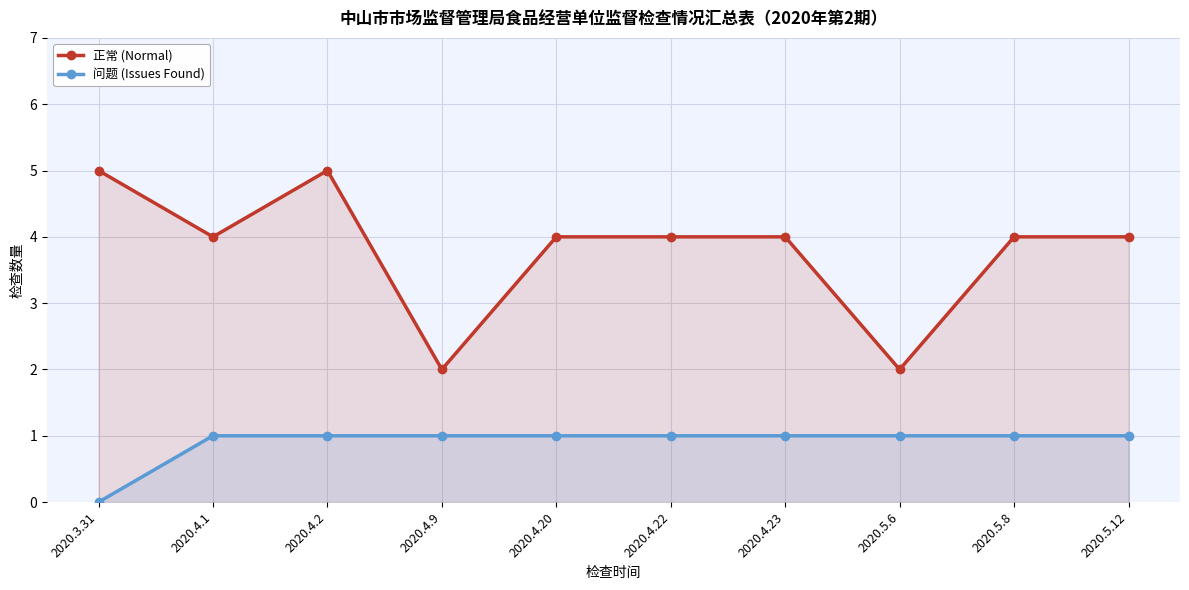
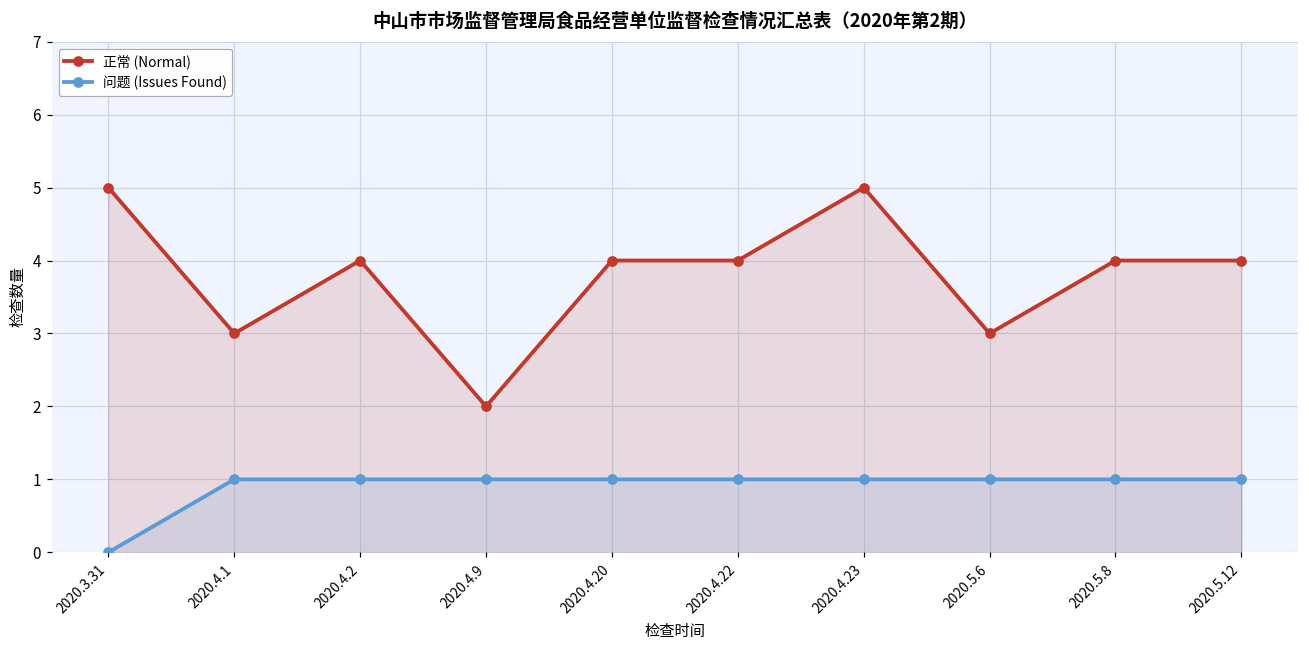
正常 (Normal), 2020.4.1: 4 -> 3
正常 (Normal), 2020.4.2: 5 -> 4
正常 (Normal), 2020.4.23: 4 -> 5
正常 (Normal), 2020.5.6: 2 -> 3
